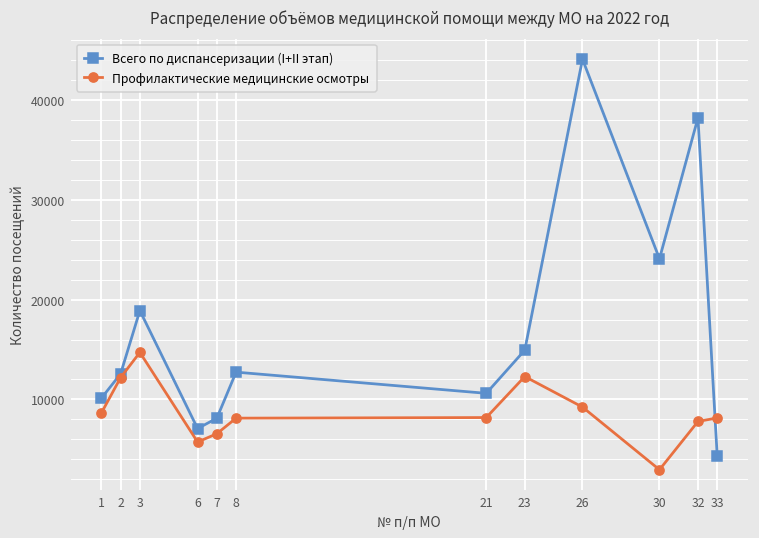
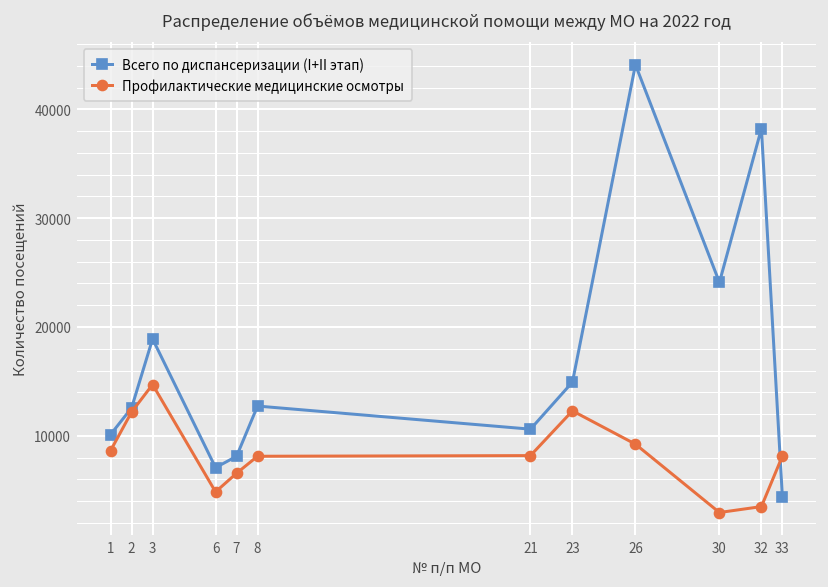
Профилактические медицинские осмотры, 6: 6000 -> 5000
Профилактические медицинские осмотры, 32: 8000 -> 4000
